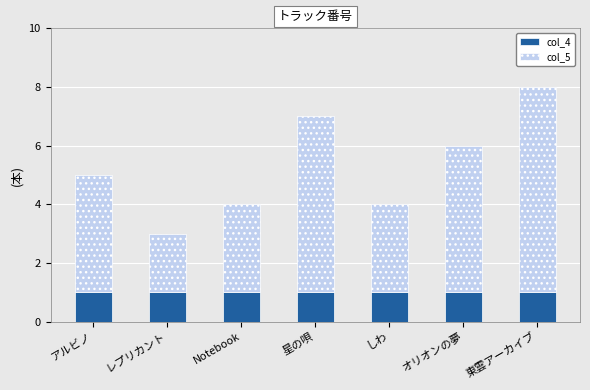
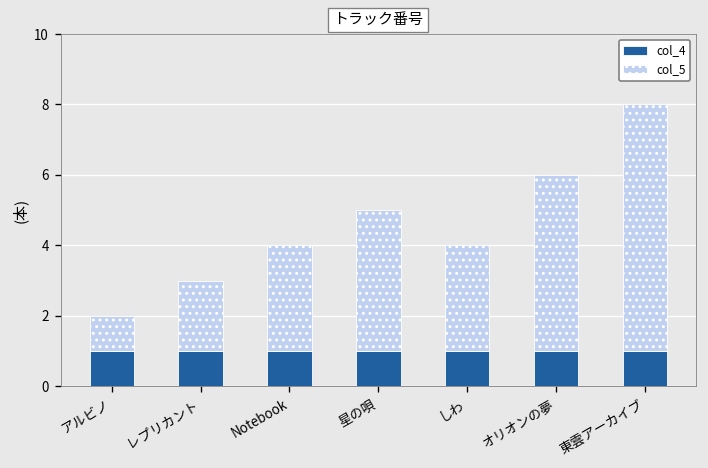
col_5, アルビノ: 4 -> 1
col_5, 星の唄: 6 -> 4
